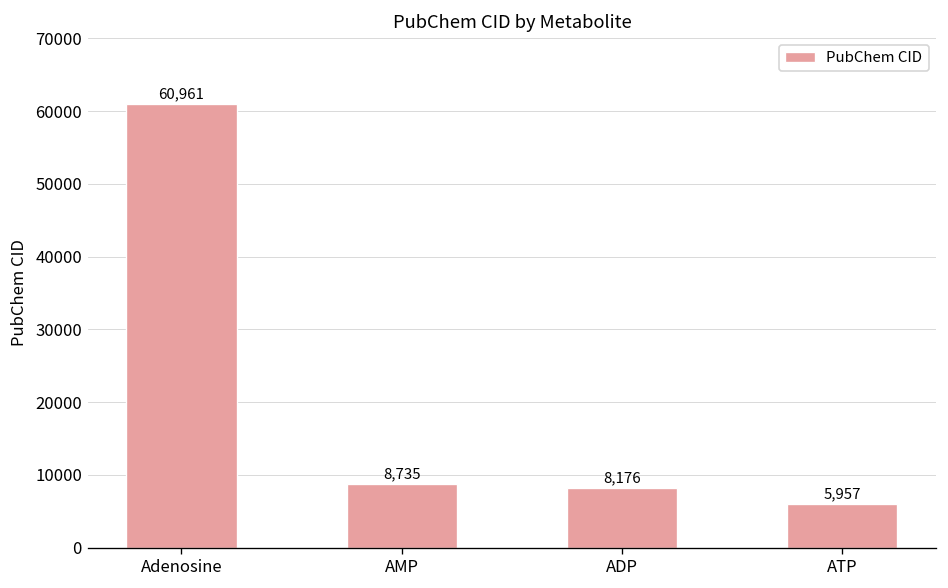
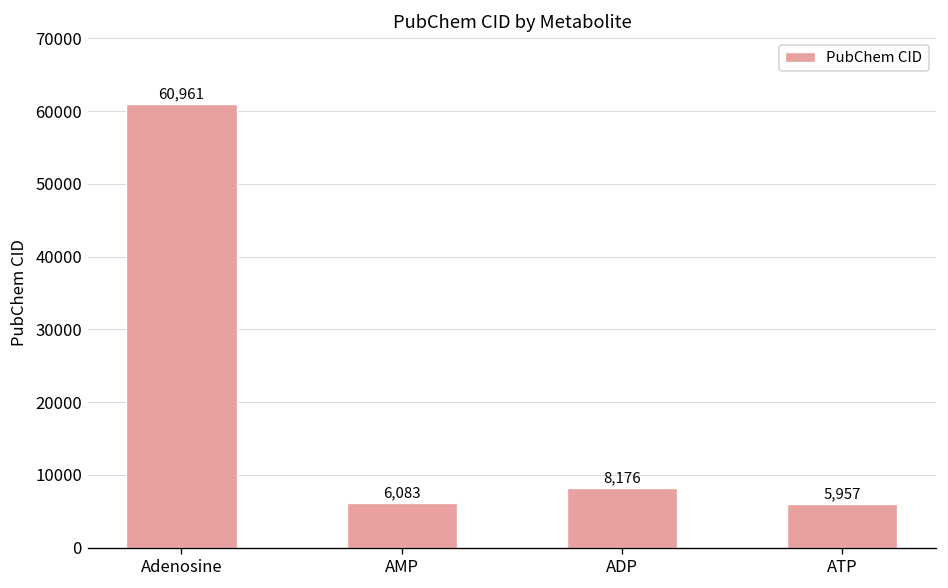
AMP: 8,735 -> 6,083
